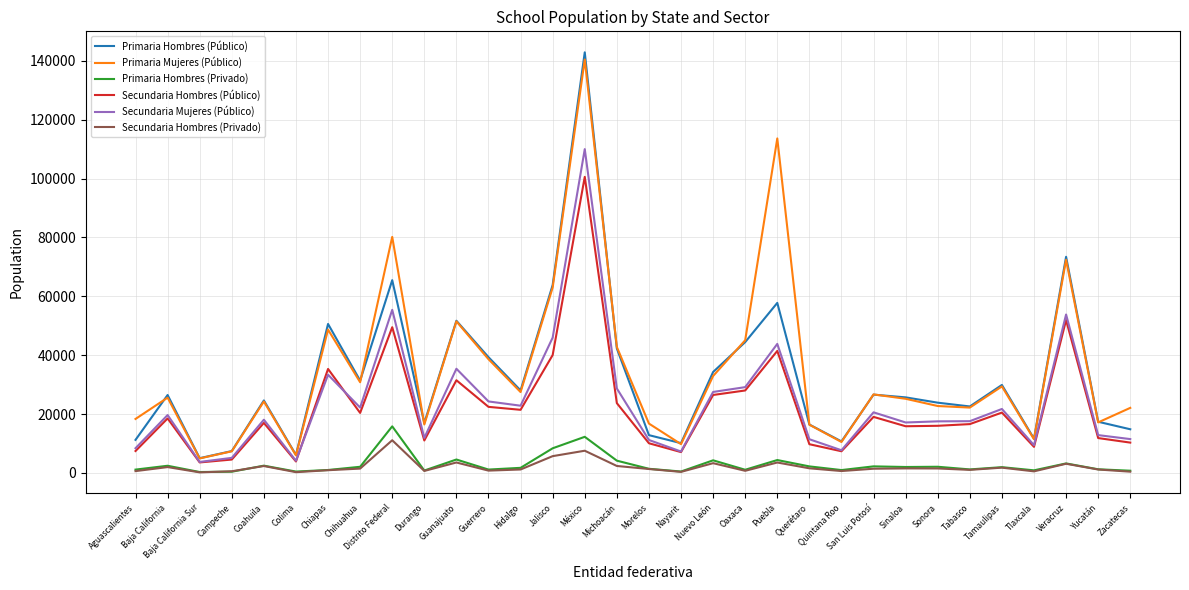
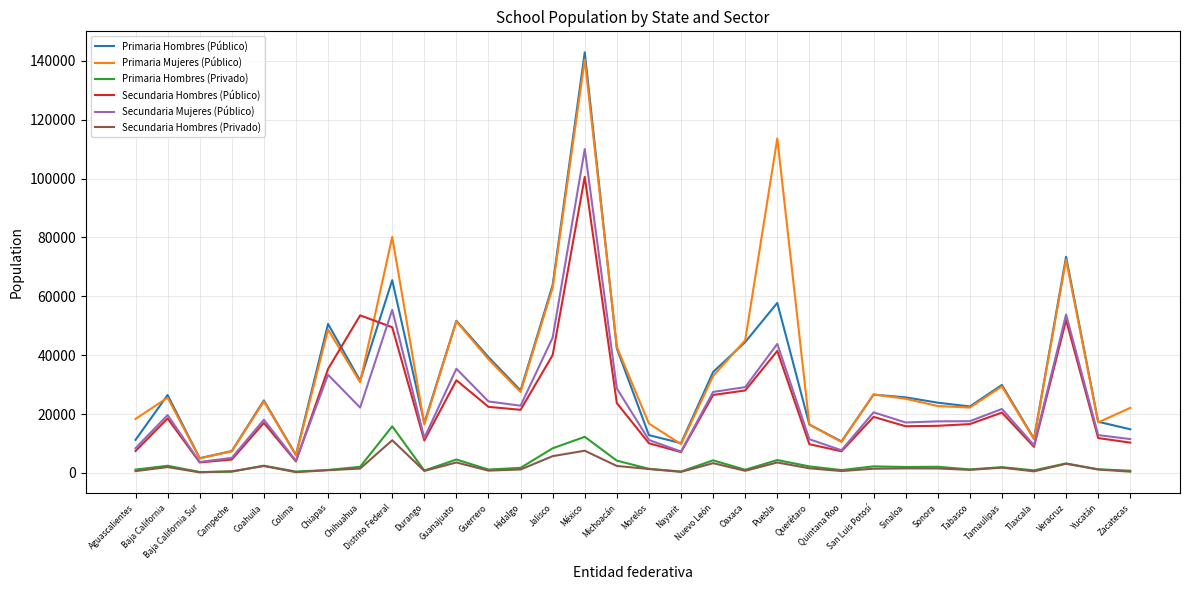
Secundaria Hombres (Público), Chihuahua: 20000 -> 54000
